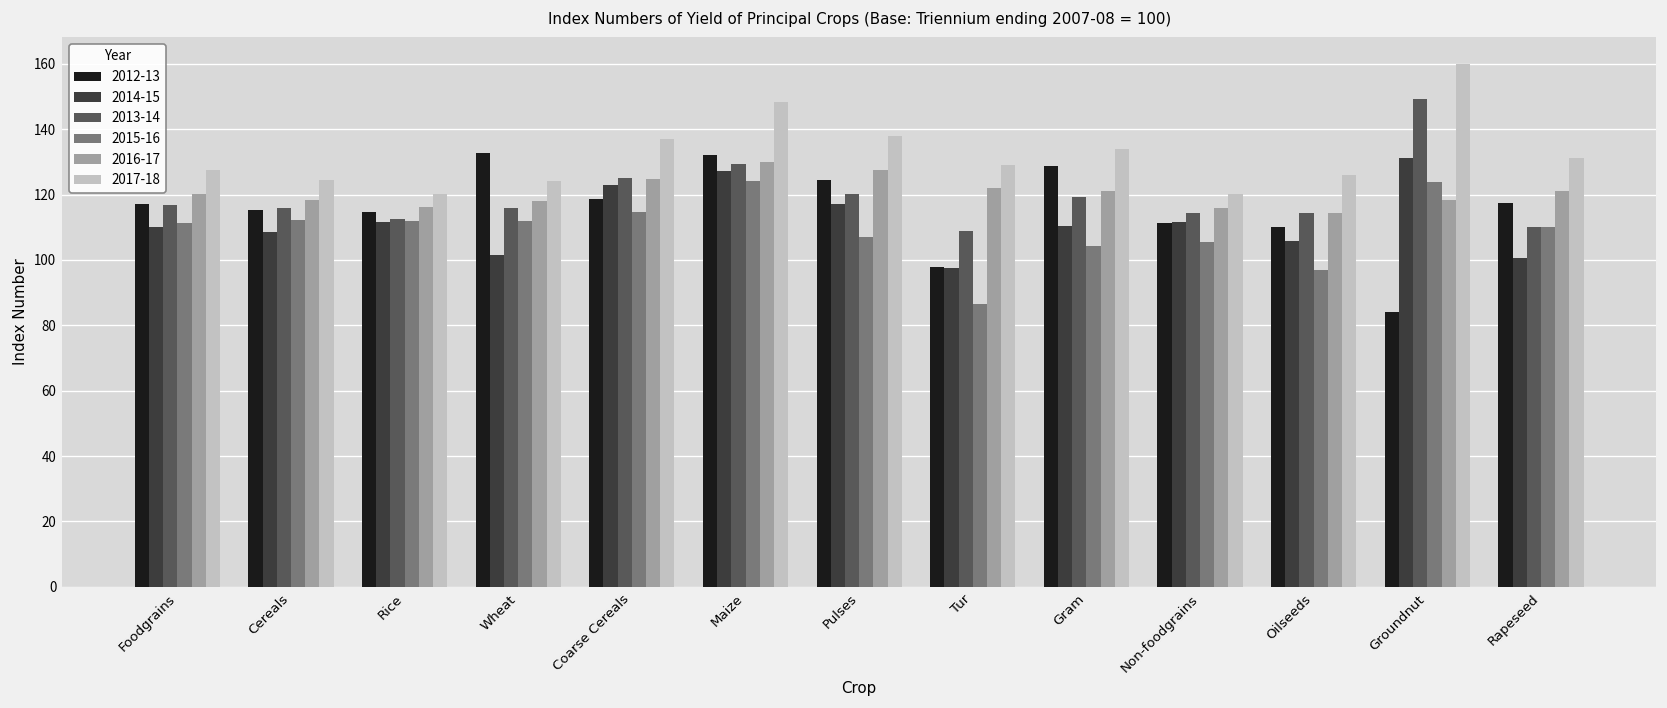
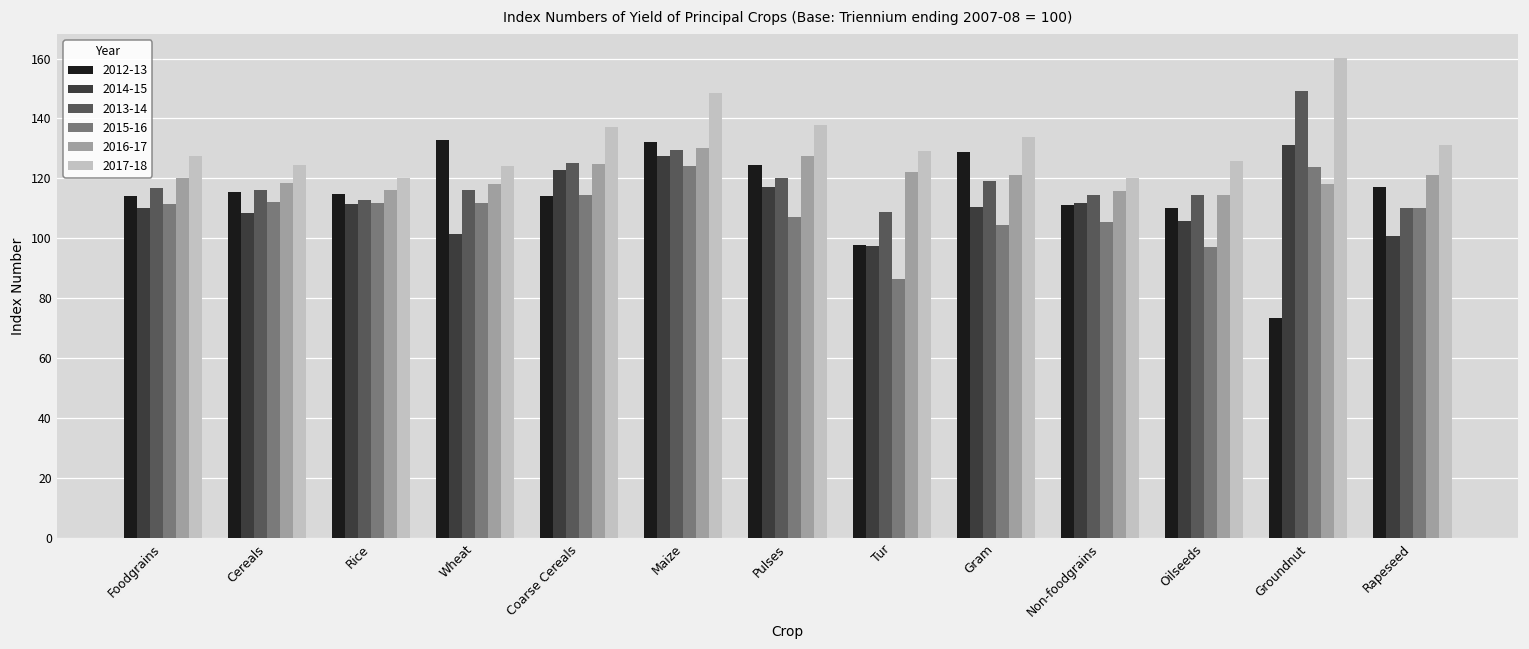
2012-13, Foodgrains: 117 -> 114
2012-13, Coarse Cereals: 119 -> 114
2012-13, Groundnut: 84 -> 73
